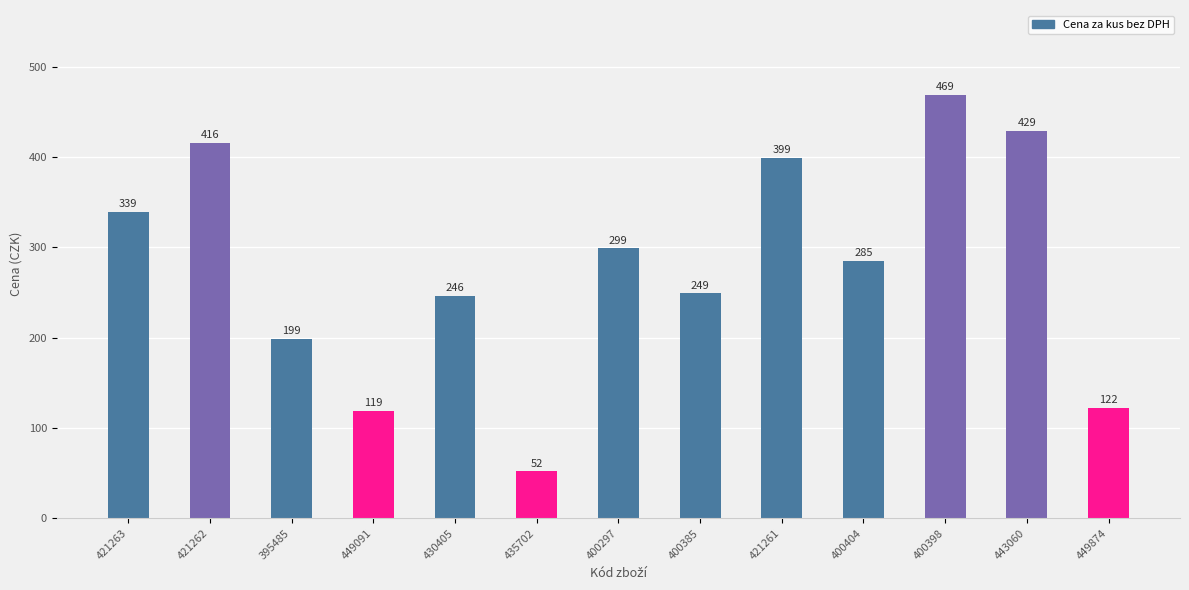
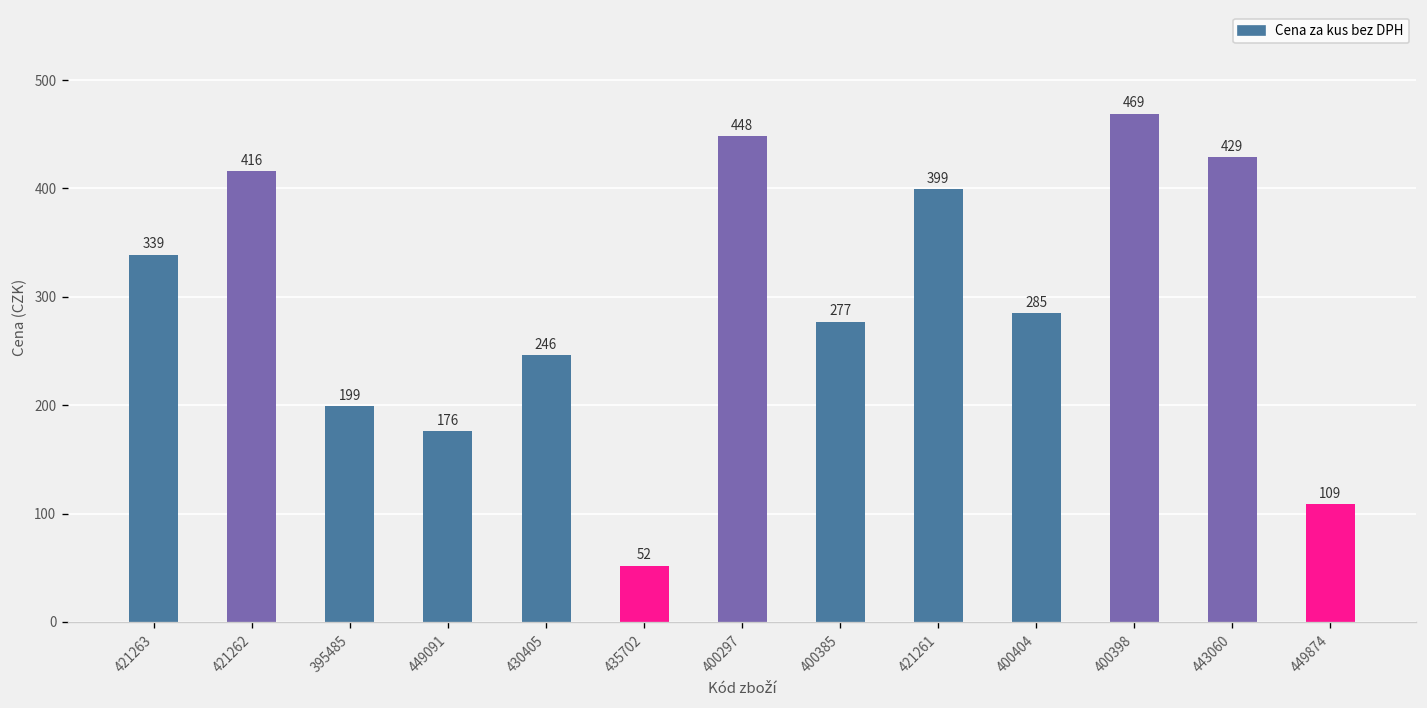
449091: 119 -> 176
400297: 299 -> 448
400385: 249 -> 277
449874: 122 -> 109
